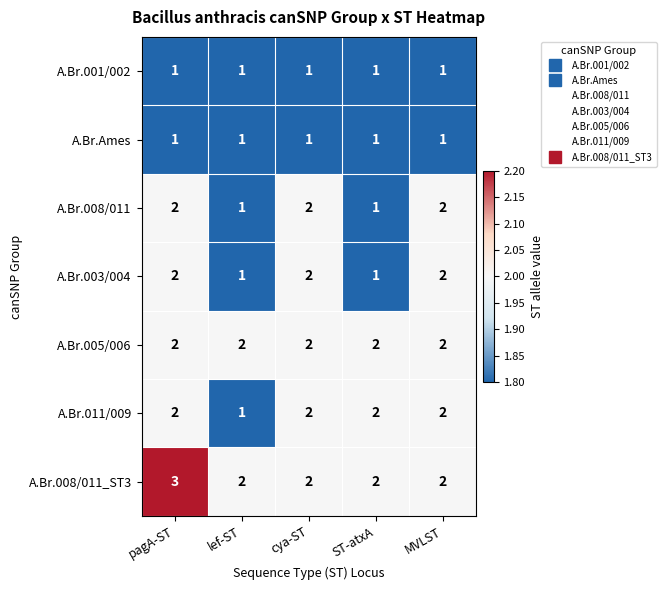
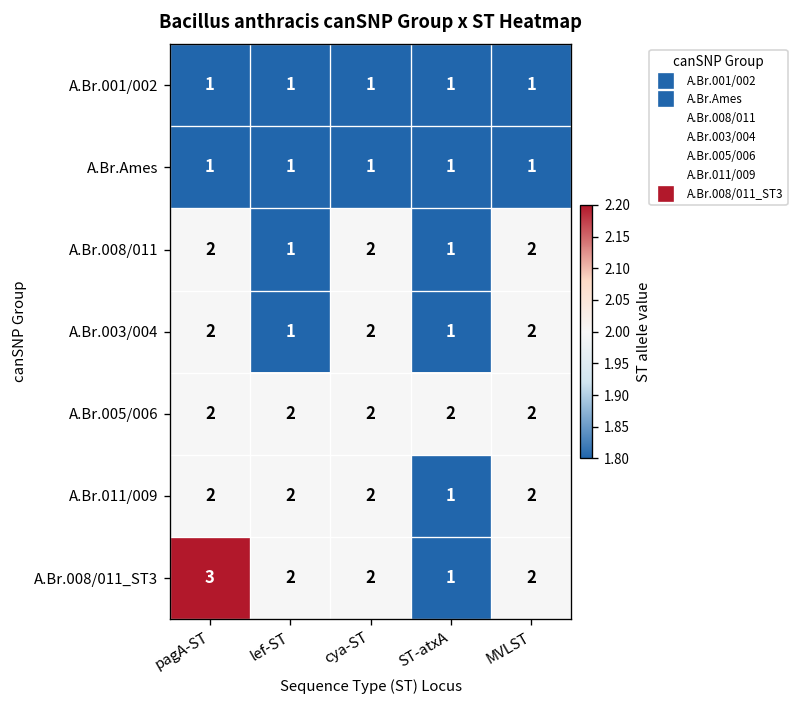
A.Br.011/009, lef-ST: 1 -> 2
A.Br.011/009, ST-atxA: 2 -> 1
A.Br.008/011_ST3, ST-atxA: 2 -> 1
